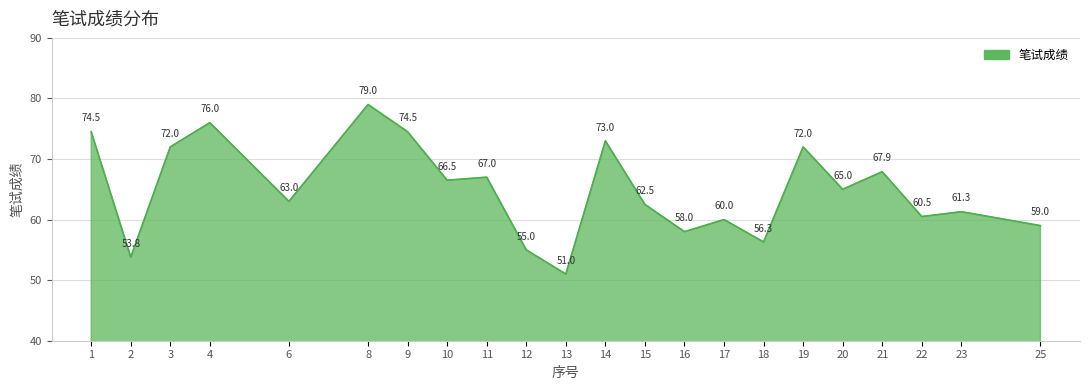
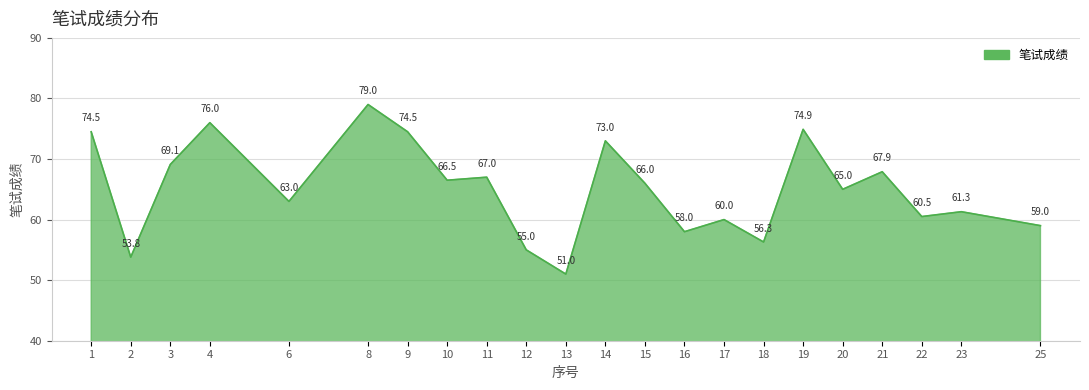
3: 72.0 -> 69.1
15: 62.5 -> 66.0
19: 72.0 -> 74.9
